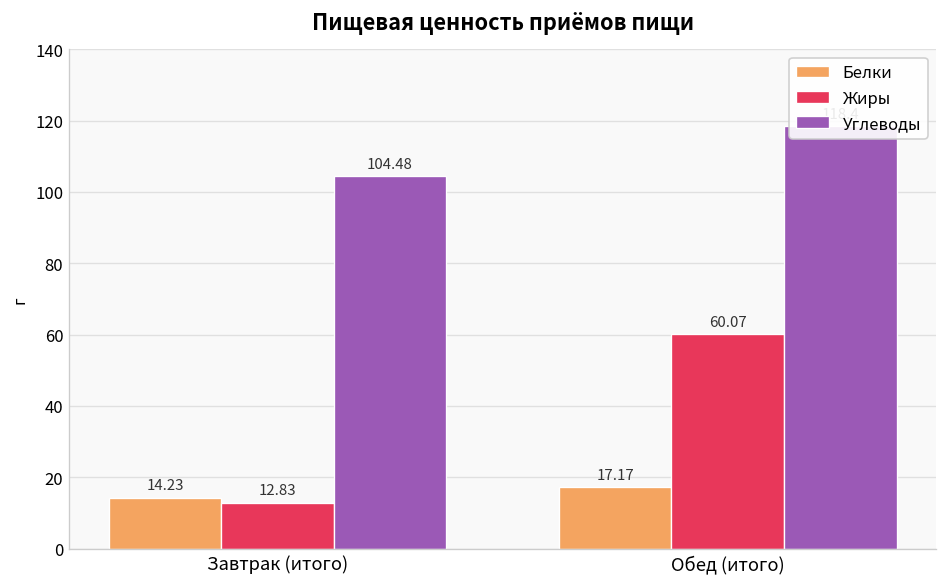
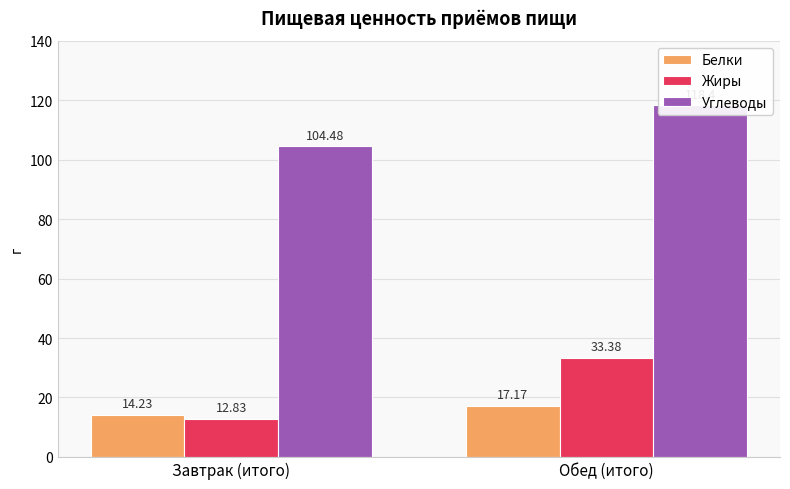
Жиры, Обед (итого): 60.07 -> 33.38
